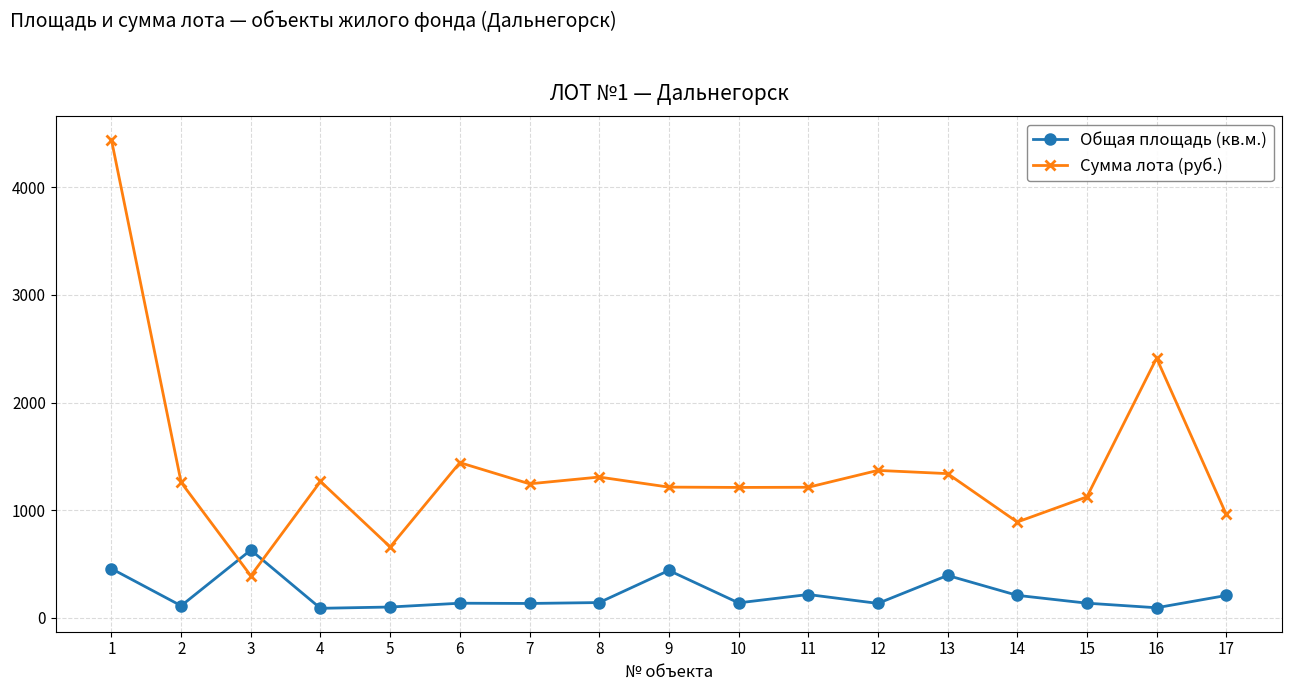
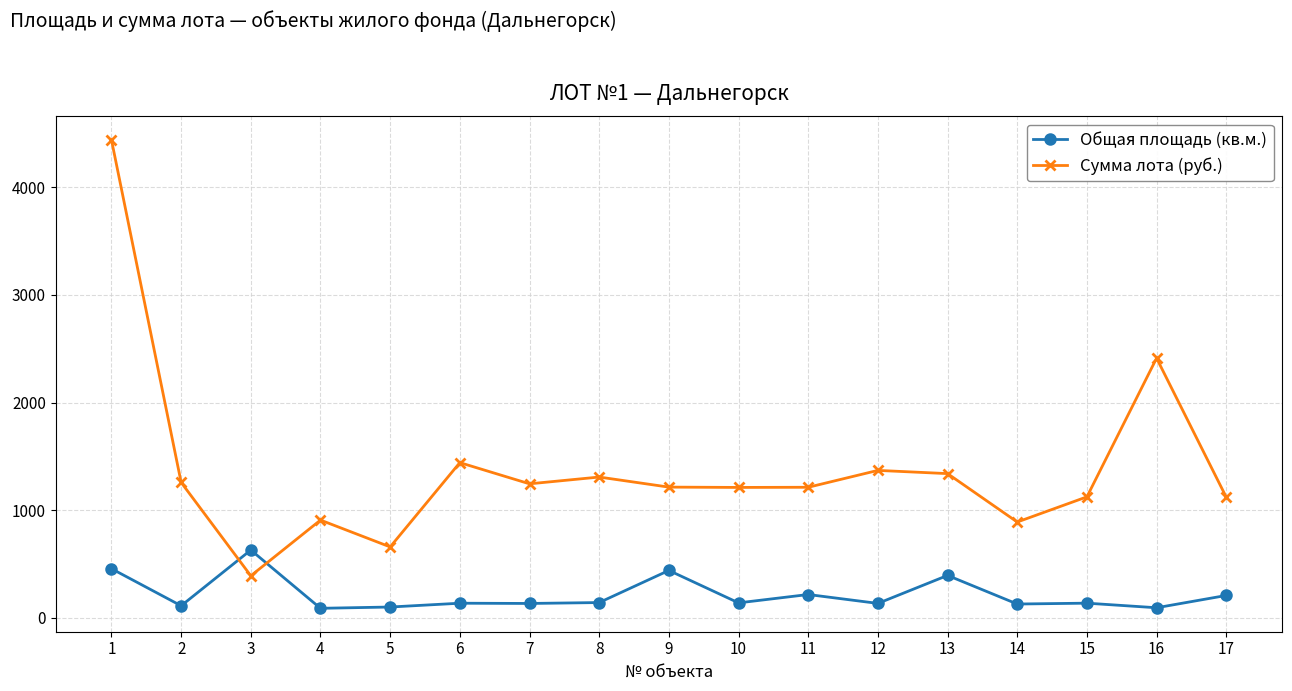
Сумма лота (руб.), 4: 1270 -> 910
Общая площадь (кв.м.), 14: 210 -> 130
Сумма лота (руб.), 17: 960 -> 1120
